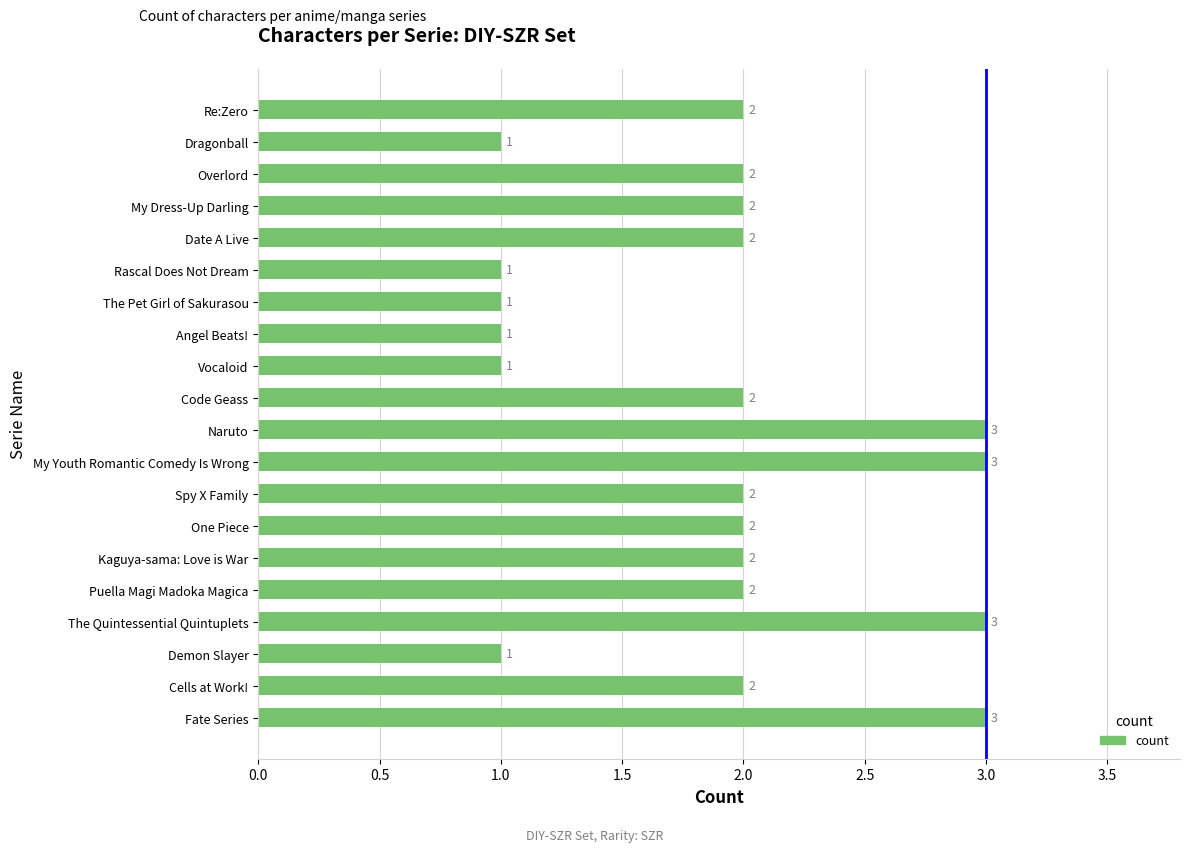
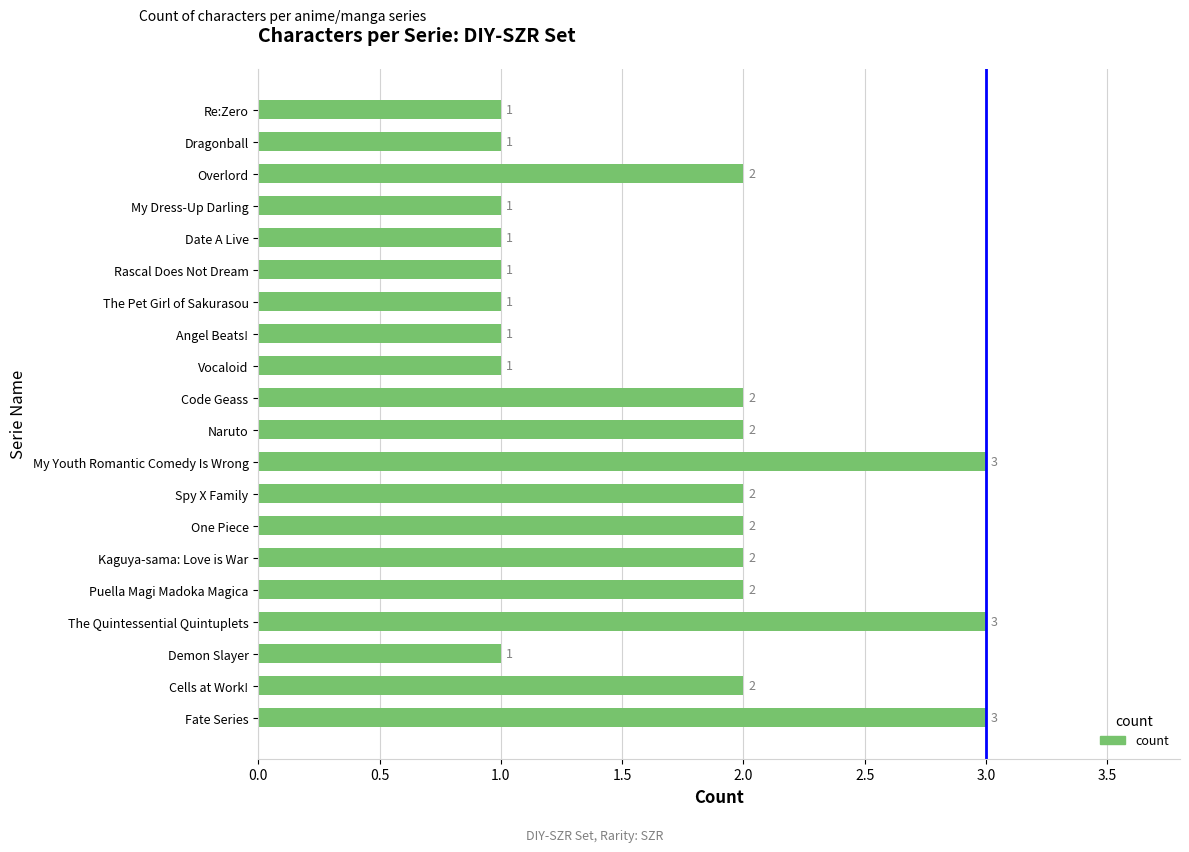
Re:Zero: 2 -> 1
My Dress-Up Darling: 2 -> 1
Date A Live: 2 -> 1
Naruto: 3 -> 2
